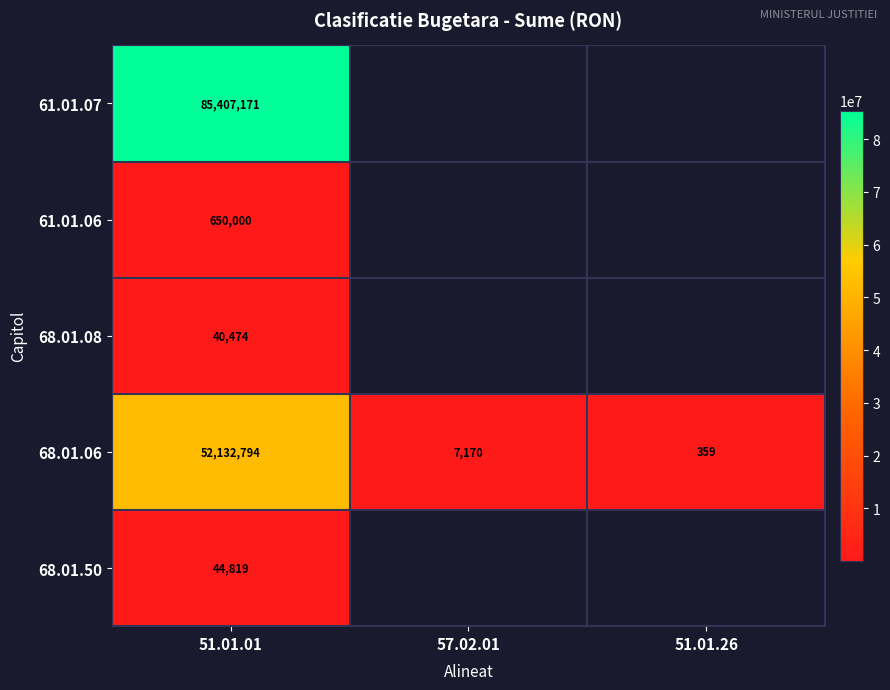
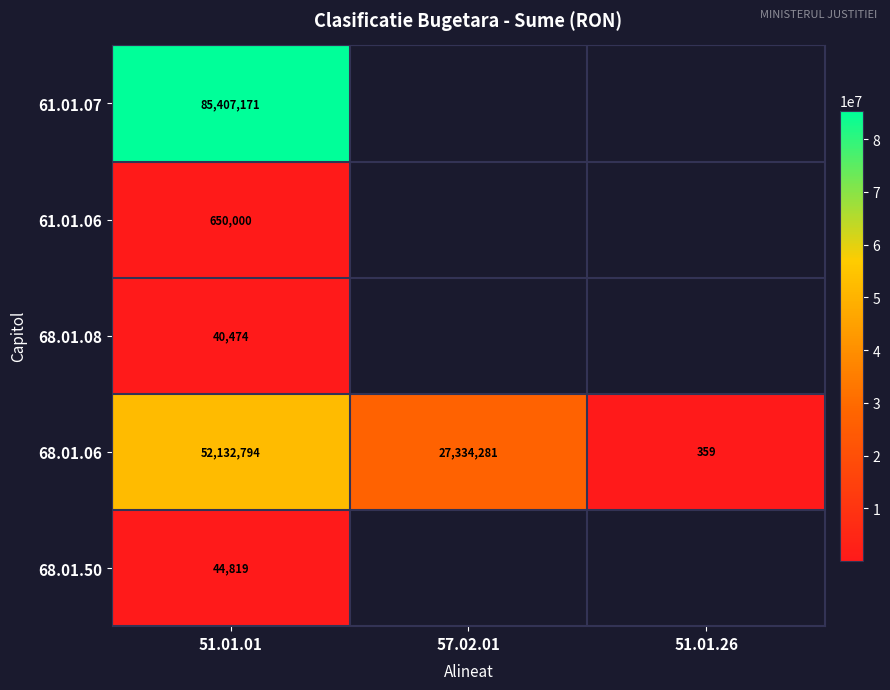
68.01.06, 57.02.01: 7,170 -> 27,334,281
